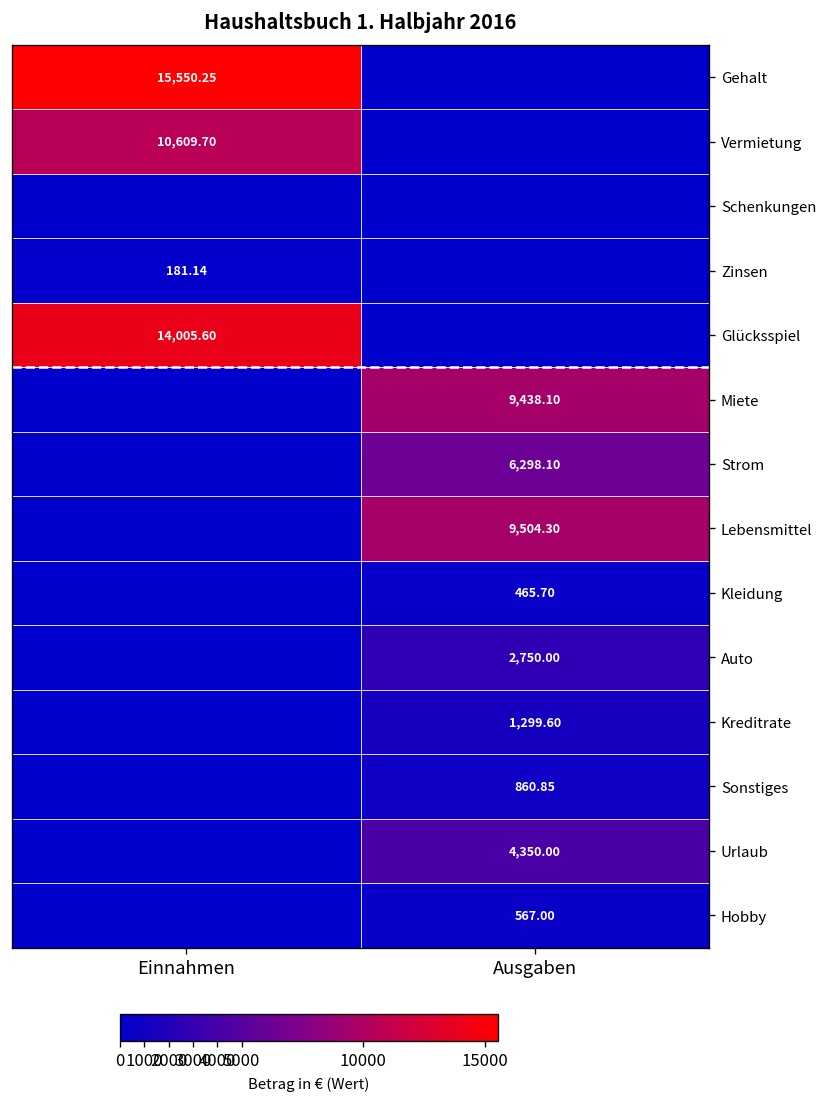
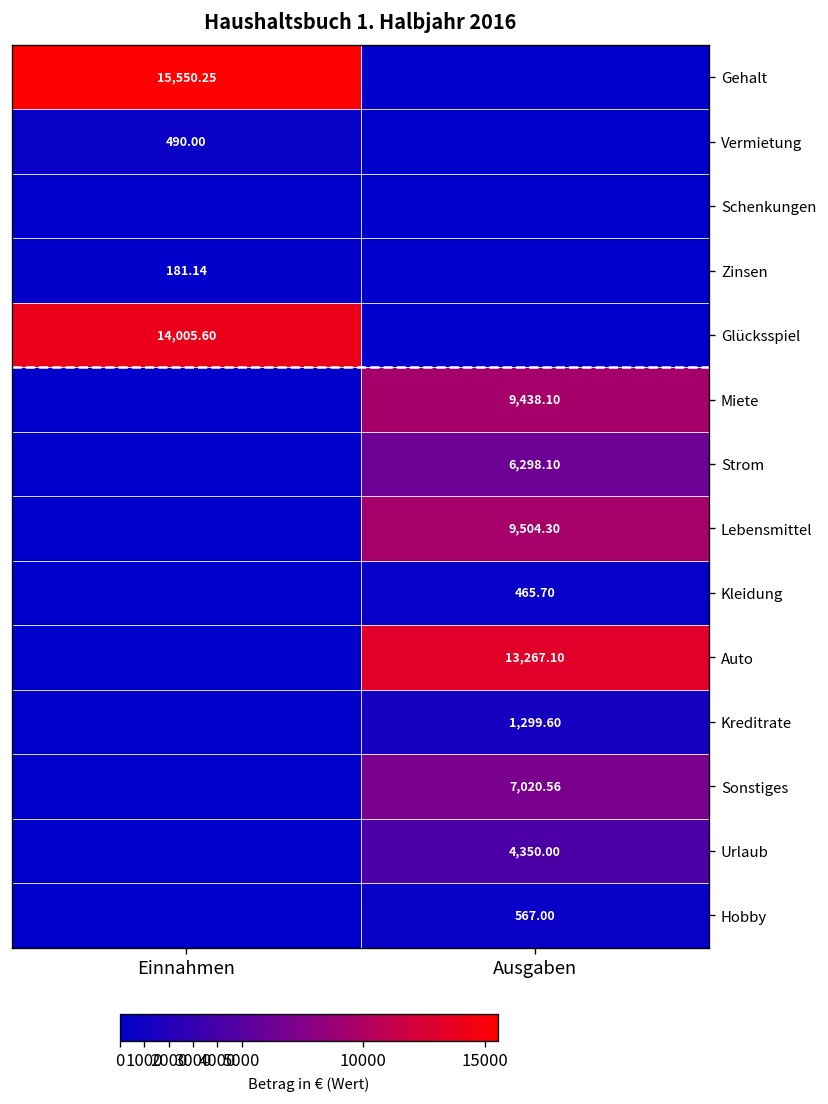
Vermietung, Einnahmen: 10,609.70 -> 490.00
Auto, Ausgaben: 2,750.00 -> 13,267.10
Sonstiges, Ausgaben: 860.85 -> 7,020.56
